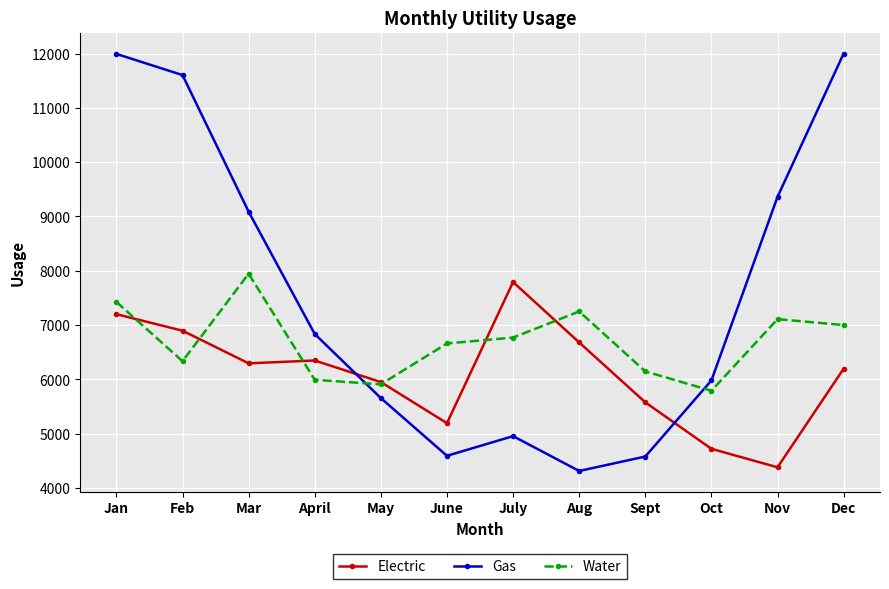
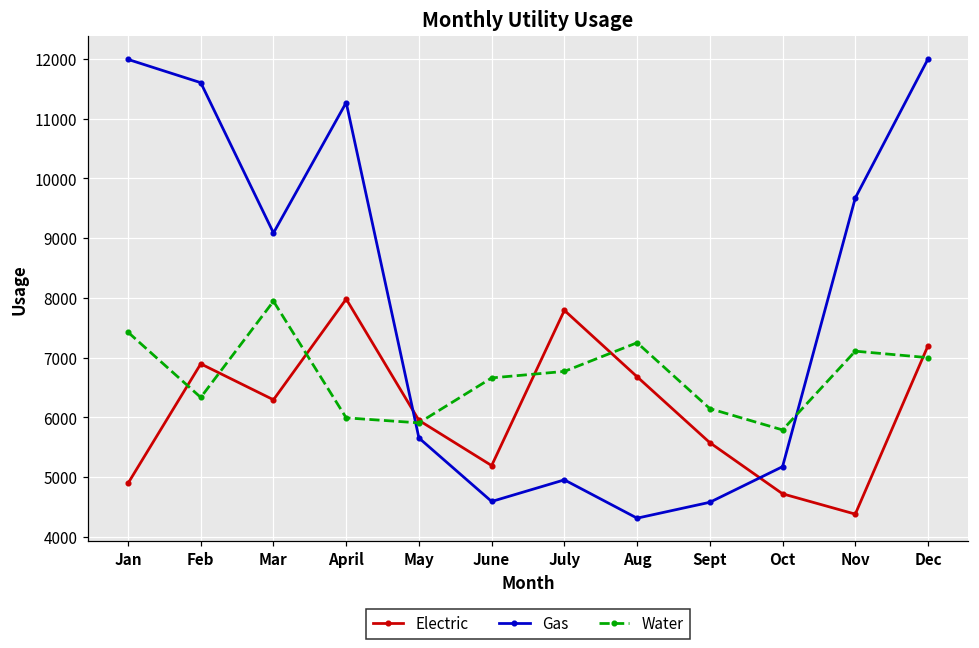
Electric, Jan: 7200 -> 4900
Electric, April: 6300 -> 8000
Gas, April: 6800 -> 11300
Gas, Oct: 6000 -> 5200
Gas, Nov: 9400 -> 9700
Electric, Dec: 6200 -> 7200
